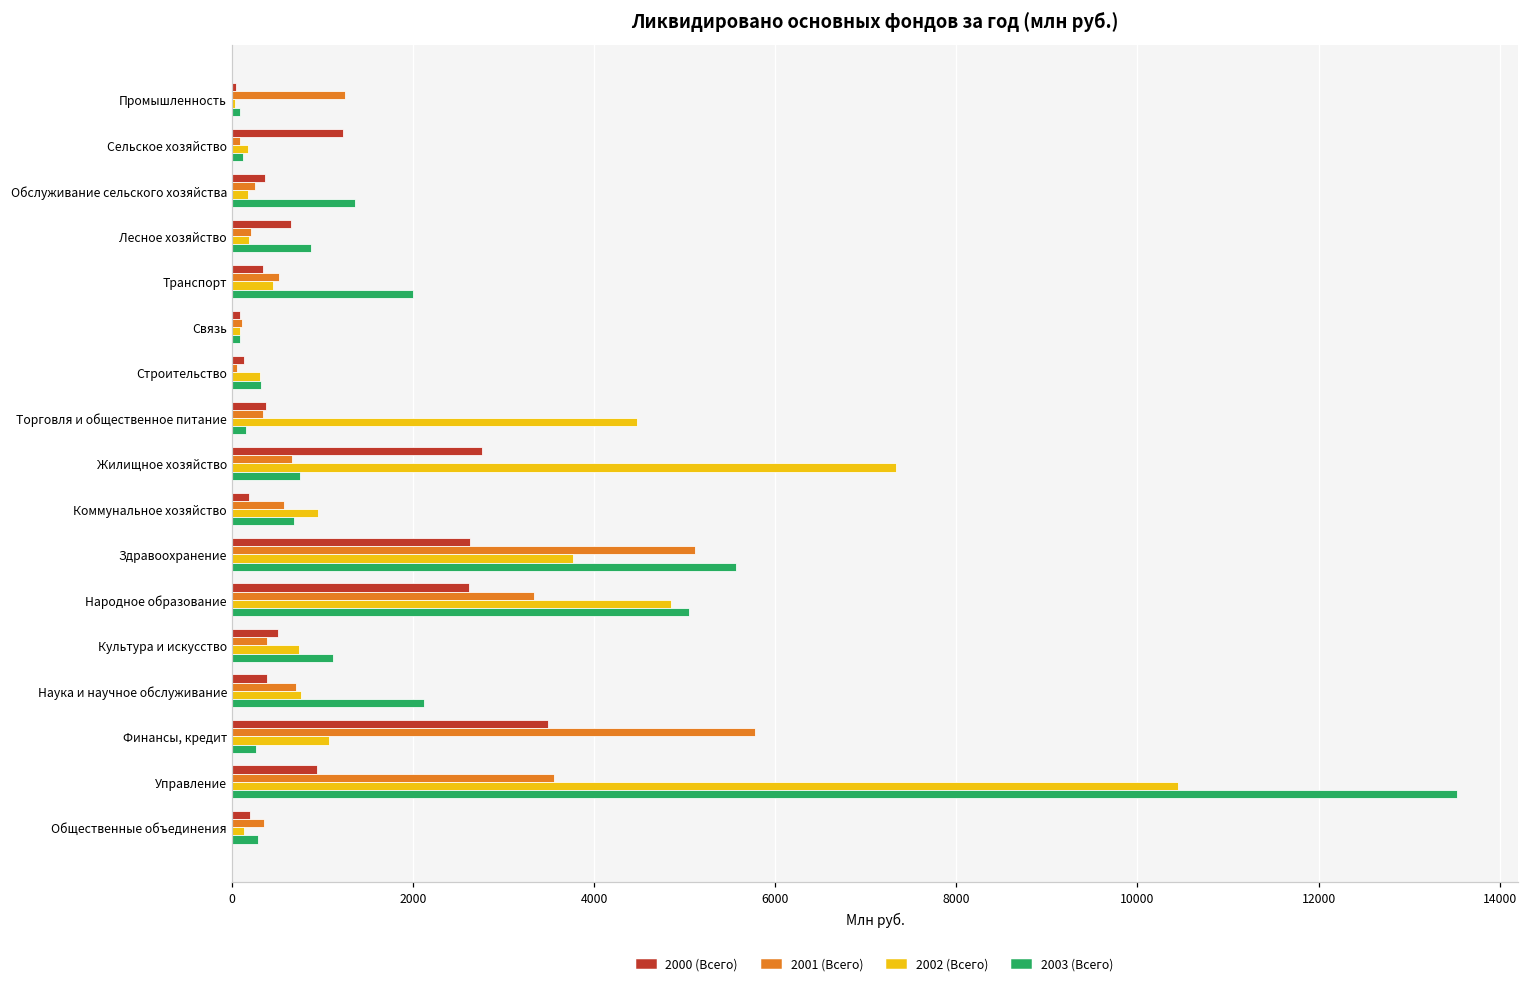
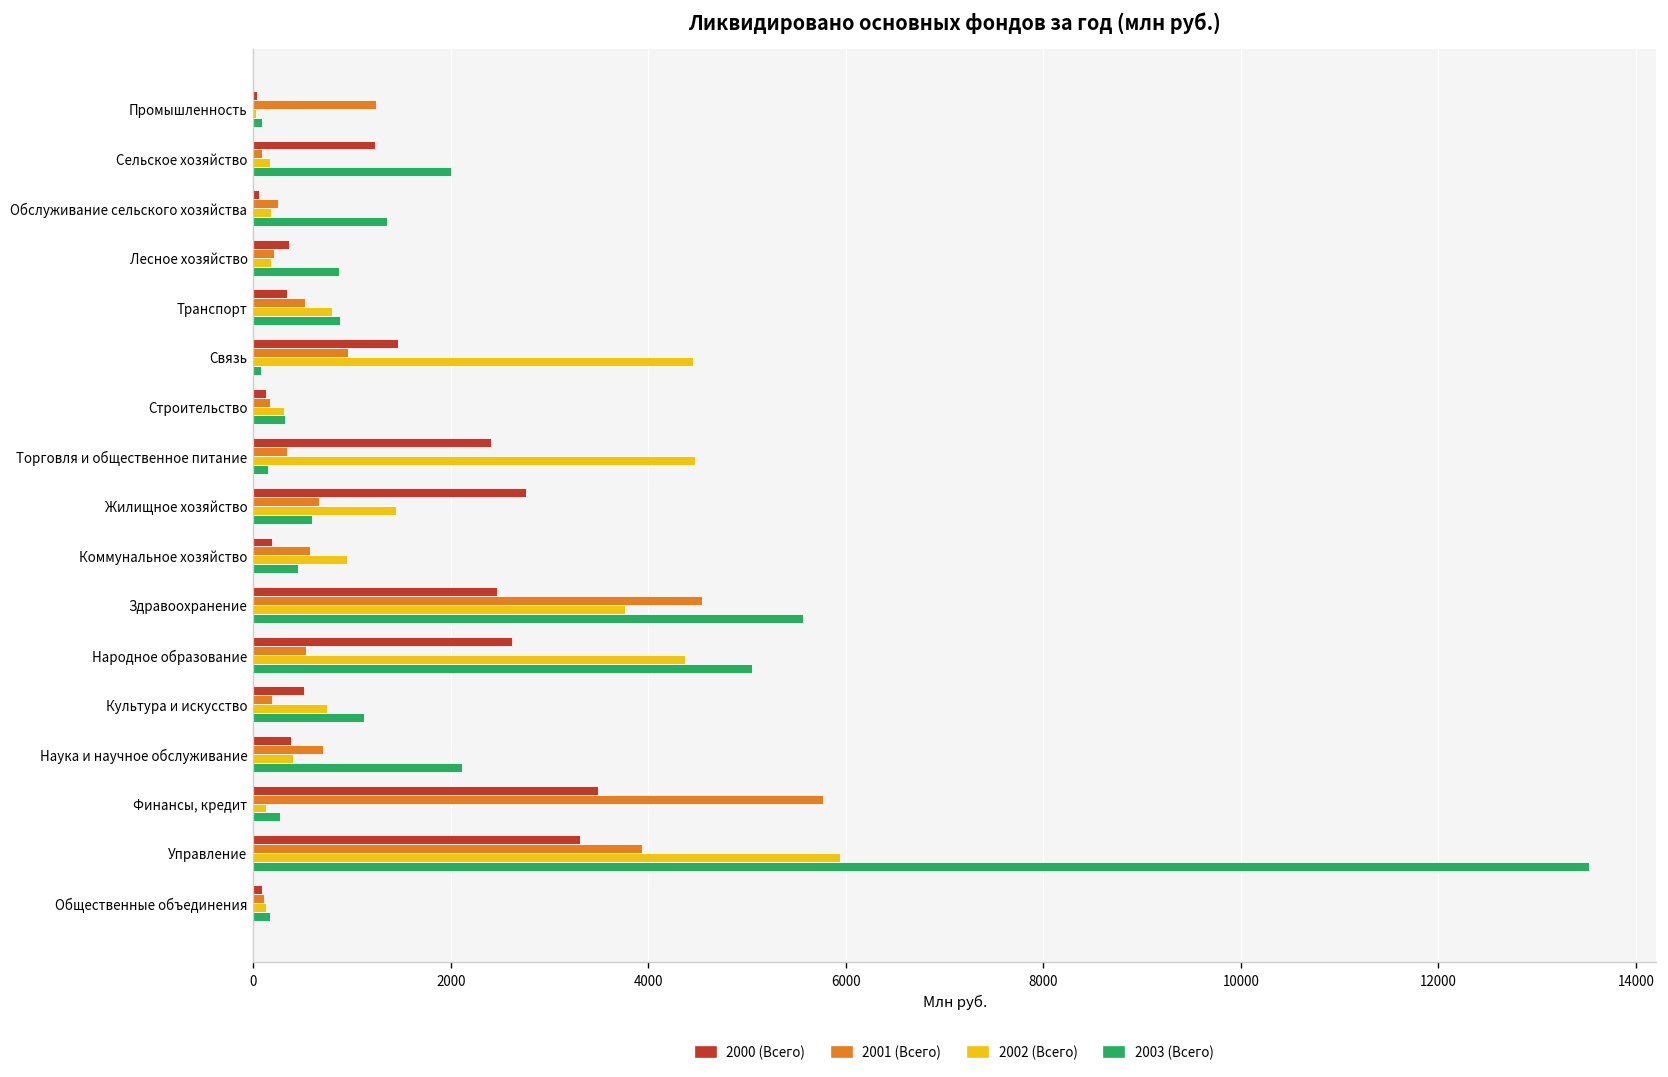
2003 (Всего), Сельское хозяйство: 100 -> 2000
2000 (Всего), Обслуживание сельского хозяйства: 400 -> 100
2000 (Всего), Лесное хозяйство: 600 -> 400
2002 (Всего), Транспорт: 400 -> 800
2003 (Всего), Транспорт: 2000 -> 900
2000 (Всего), Связь: 100 -> 1500
2001 (Всего), Связь: 100 -> 1000
2002 (Всего), Связь: 100 -> 4500
2001 (Всего), Строительство: 100 -> 200
2000 (Всего), Торговля и общественное питание: 400 -> 2400
2002 (Всего), Жилищное хозяйство: 7300 -> 1400
2003 (Всего), Жилищное хозяйство: 700 -> 600
2003 (Всего), Коммунальное хозяйство: 700 -> 500
2000 (Всего), Здравоохранение: 2600 -> 2500
2001 (Всего), Здравоохранение: 5100 -> 4500
2001 (Всего), Народное образование: 3300 -> 500
2002 (Всего), Народное образование: 4800 -> 4400
2001 (Всего), Культура и искусство: 400 -> 200
2002 (Всего), Наука и научное обслуживание: 800 -> 400
2002 (Всего), Финансы, кредит: 1100 -> 100
2000 (Всего), Управление: 900 -> 3300
2001 (Всего), Управление: 3600 -> 3900
2002 (Всего), Управление: 10500 -> 5900
2000 (Всего), Общественные объединения: 200 -> 100
2001 (Всего), Общественные объединения: 400 -> 100
2003 (Всего), Общественные объединения: 300 -> 200
